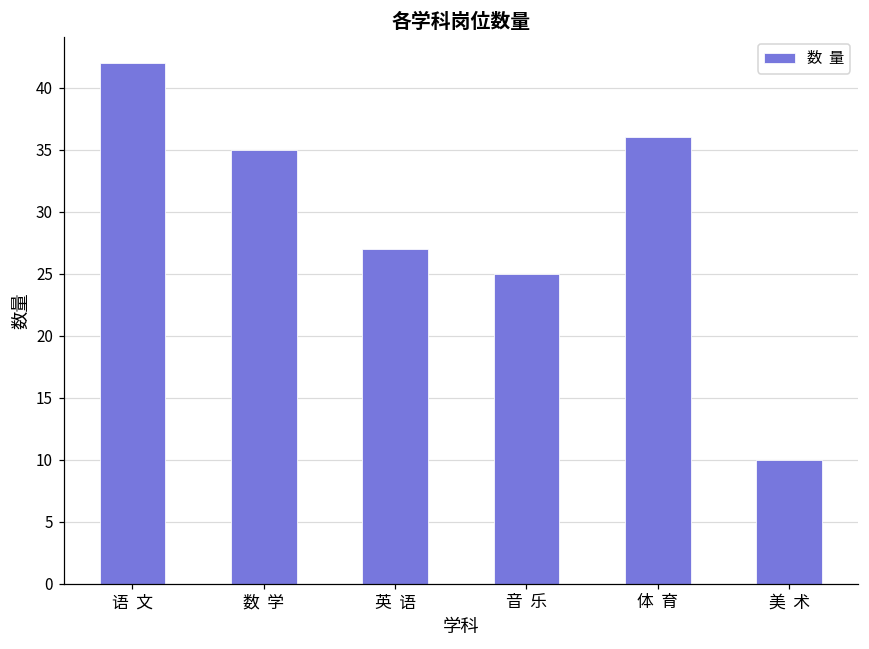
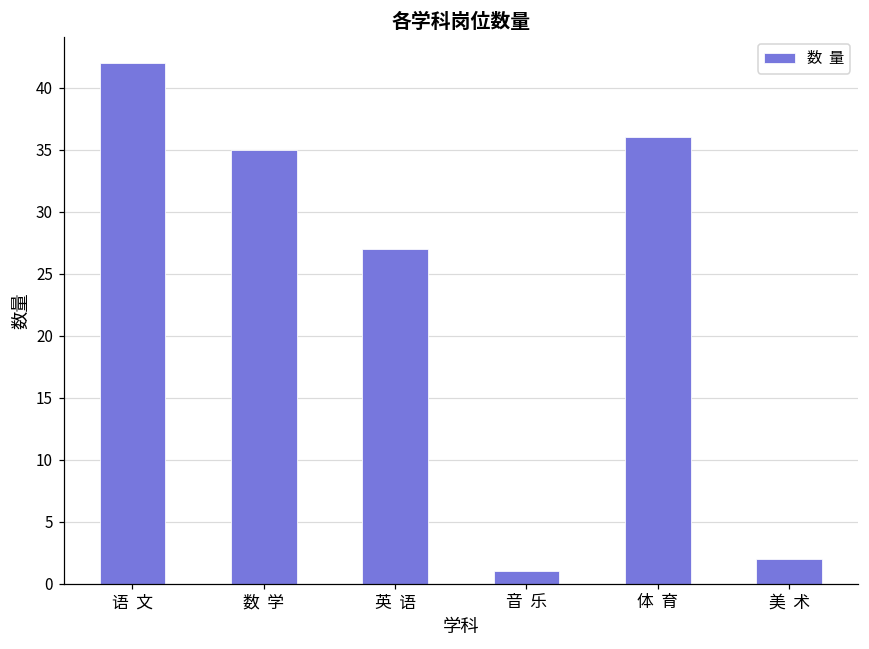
音 乐: 25 -> 1
美 术: 10 -> 2
